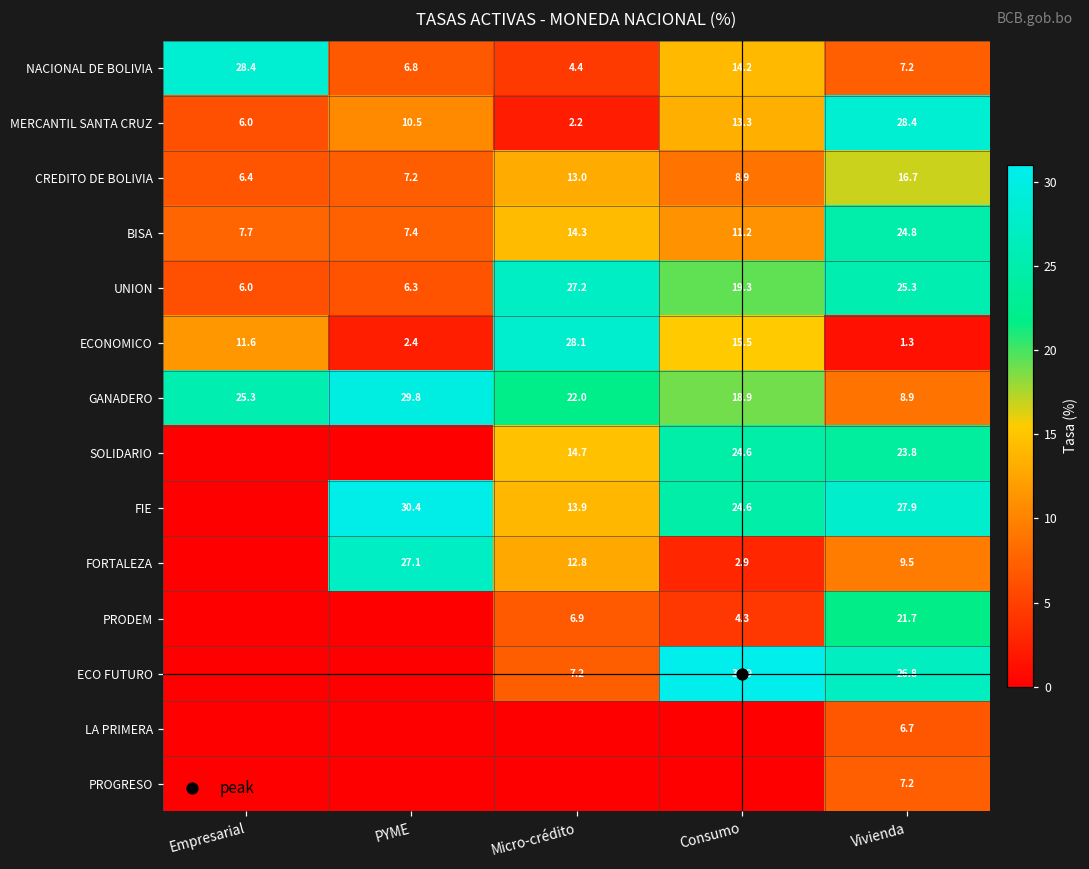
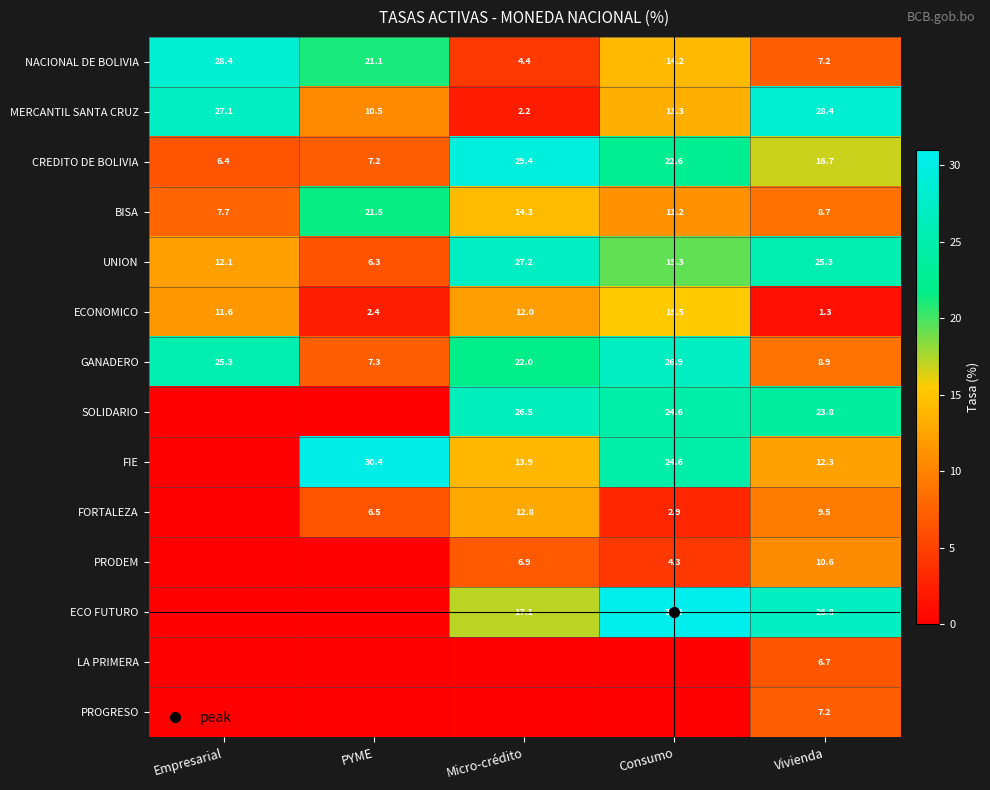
NACIONAL DE BOLIVIA, PYME: 6.8 -> 21.1
MERCANTIL SANTA CRUZ, Empresarial: 6.0 -> 27.1
CREDITO DE BOLIVIA, Micro-crédito: 13.0 -> 29.4
CREDITO DE BOLIVIA, Consumo: 8.9 -> 22.6
BISA, PYME: 7.4 -> 21.5
BISA, Vivienda: 24.8 -> 8.7
UNION, Empresarial: 6.0 -> 12.1
ECONOMICO, Micro-crédito: 28.1 -> 12.0
GANADERO, PYME: 29.8 -> 7.3
GANADERO, Consumo: 18.9 -> 26.9
SOLIDARIO, Micro-crédito: 14.7 -> 26.5
FIE, Vivienda: 27.9 -> 12.3
FORTALEZA, PYME: 27.1 -> 6.5
PRODEM, Vivienda: 21.7 -> 10.6
ECO FUTURO, Micro-crédito: 7.2 -> 17.1
